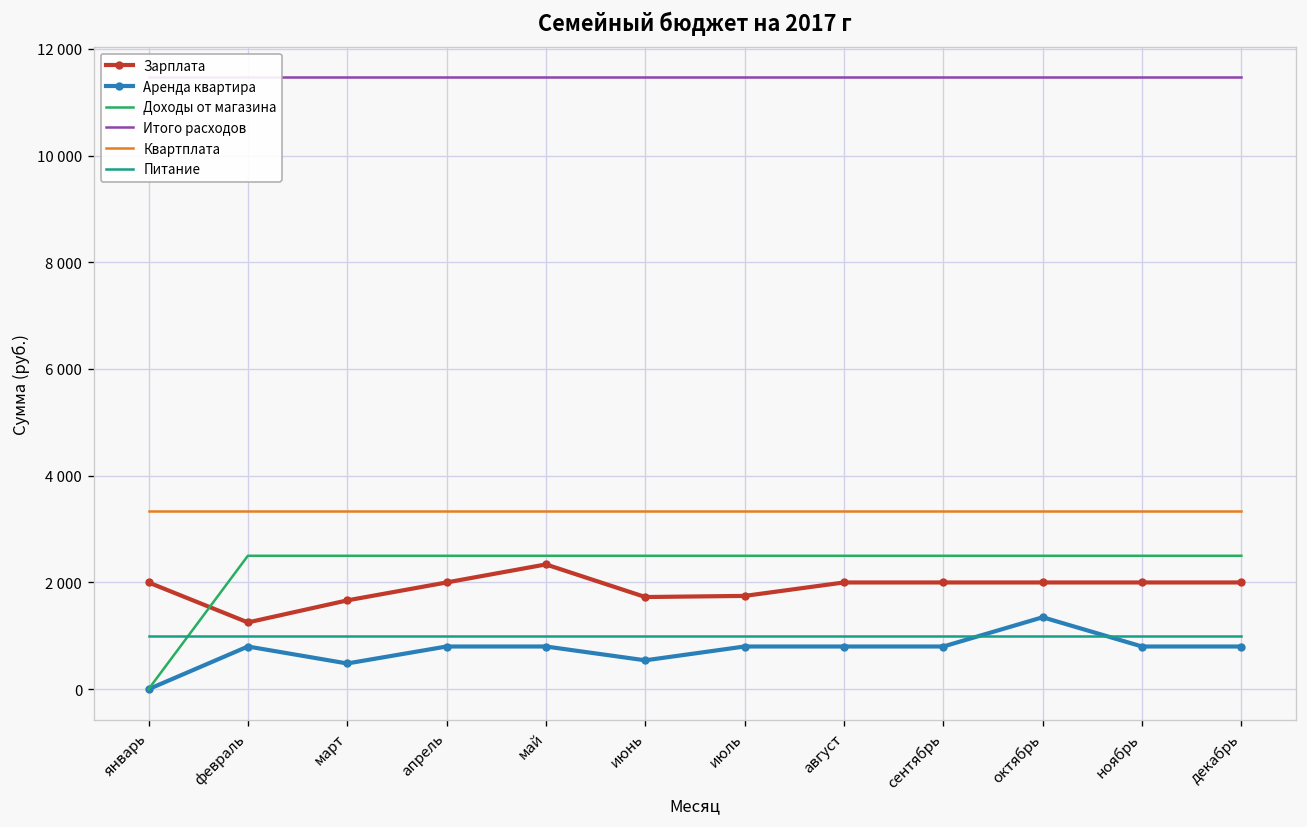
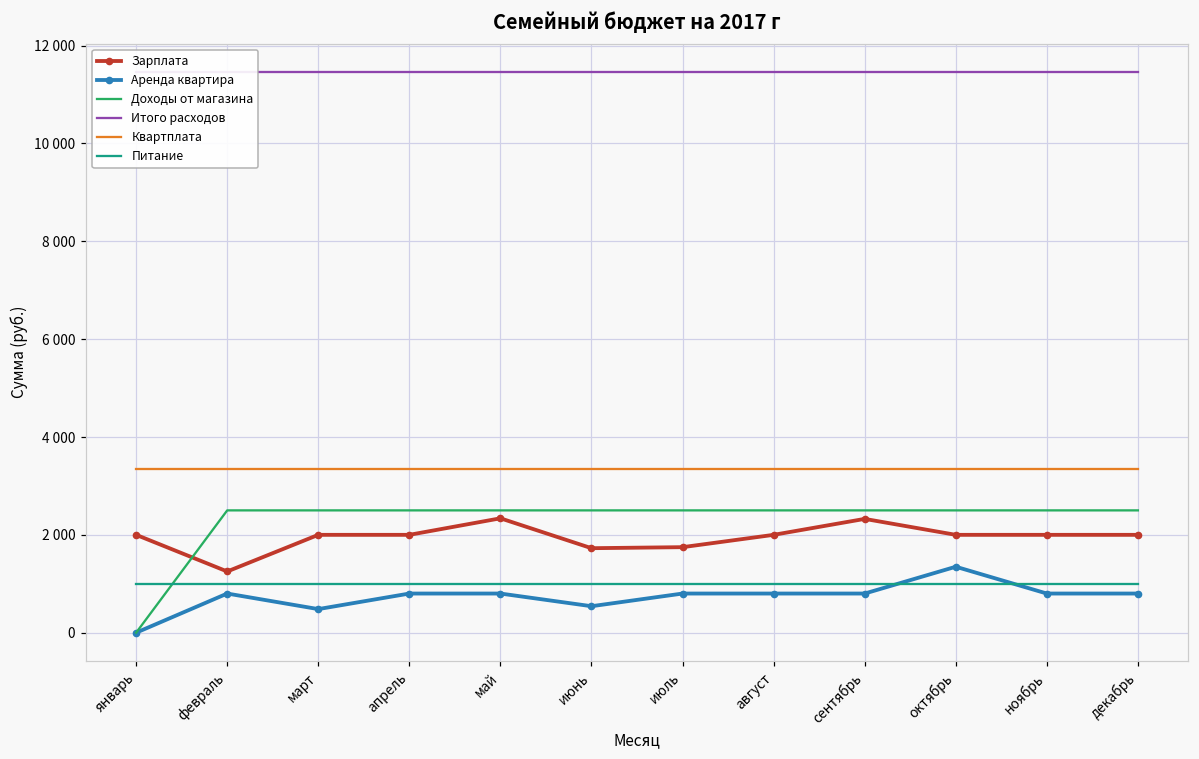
Зарплата, март: 1700 -> 2000
Зарплата, сентябрь: 2000 -> 2300
